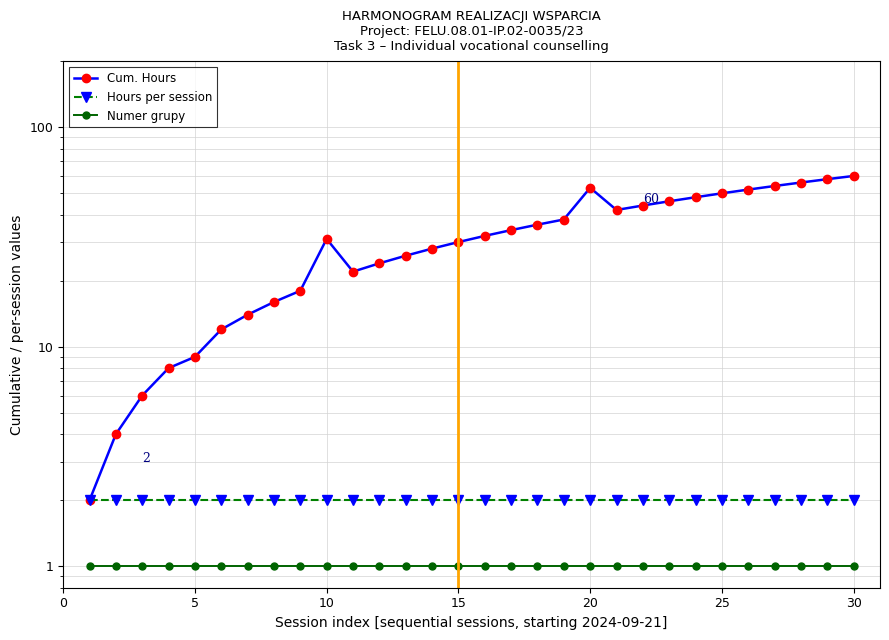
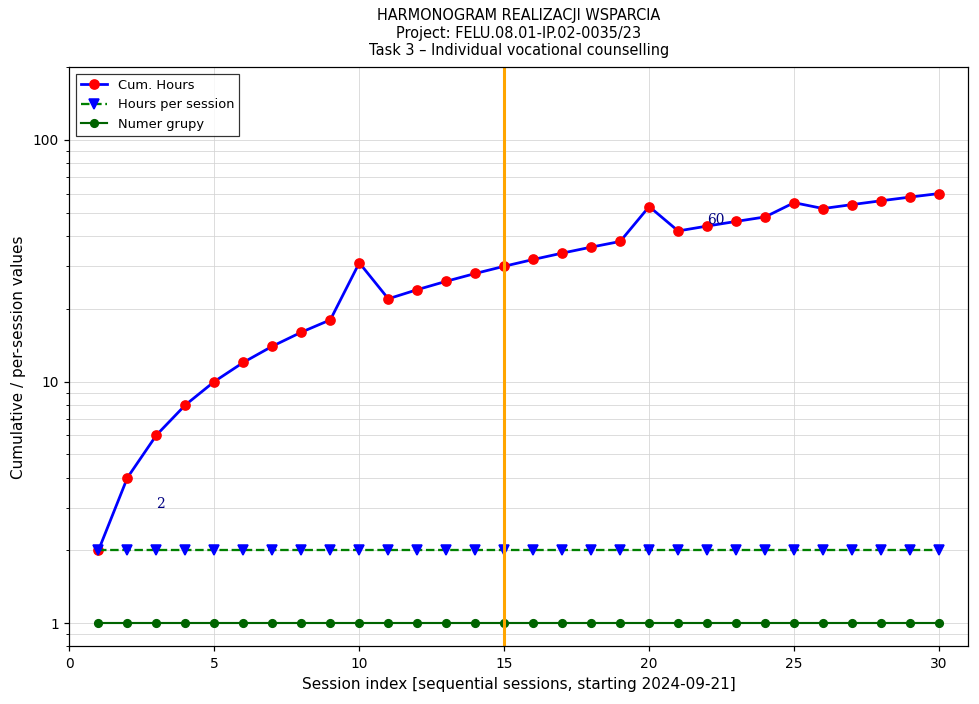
Cum. Hours, 5: 9 -> 10
Cum. Hours, 25: 50 -> 55
